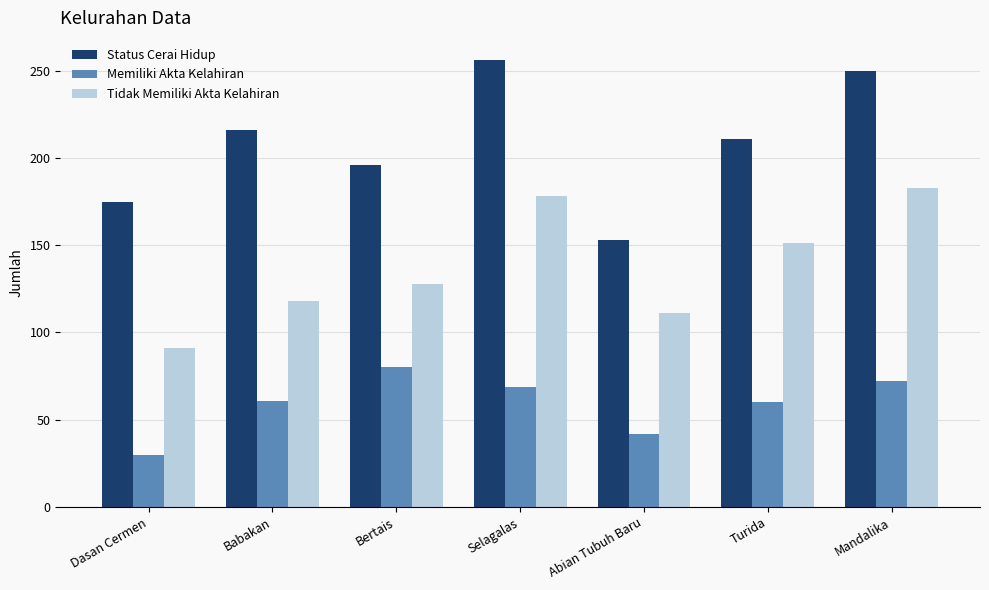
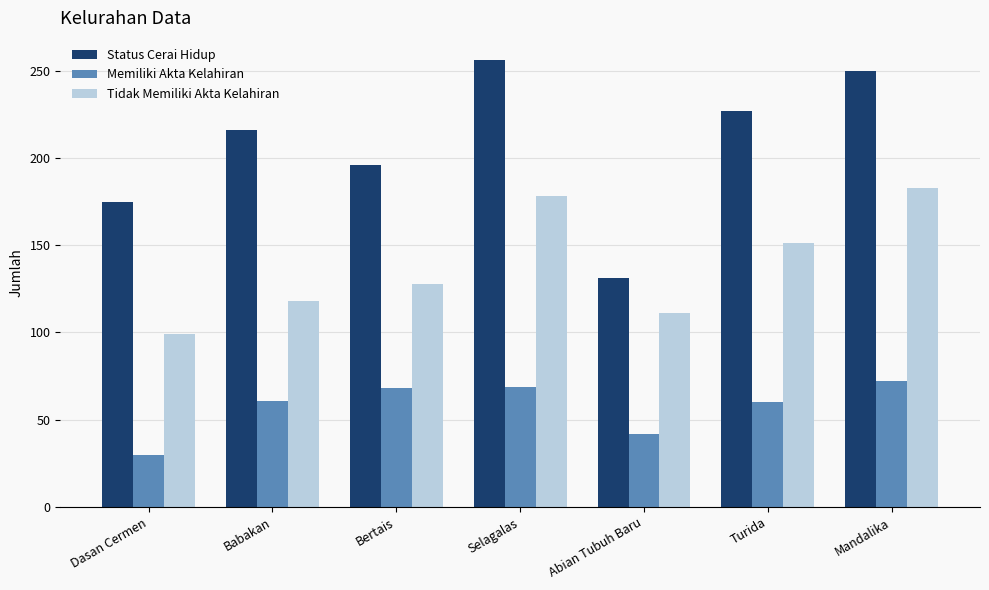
Tidak Memiliki Akta Kelahiran, Dasan Cermen: 91 -> 99
Memiliki Akta Kelahiran, Bertais: 80 -> 68
Status Cerai Hidup, Abian Tubuh Baru: 153 -> 131
Status Cerai Hidup, Turida: 211 -> 227
